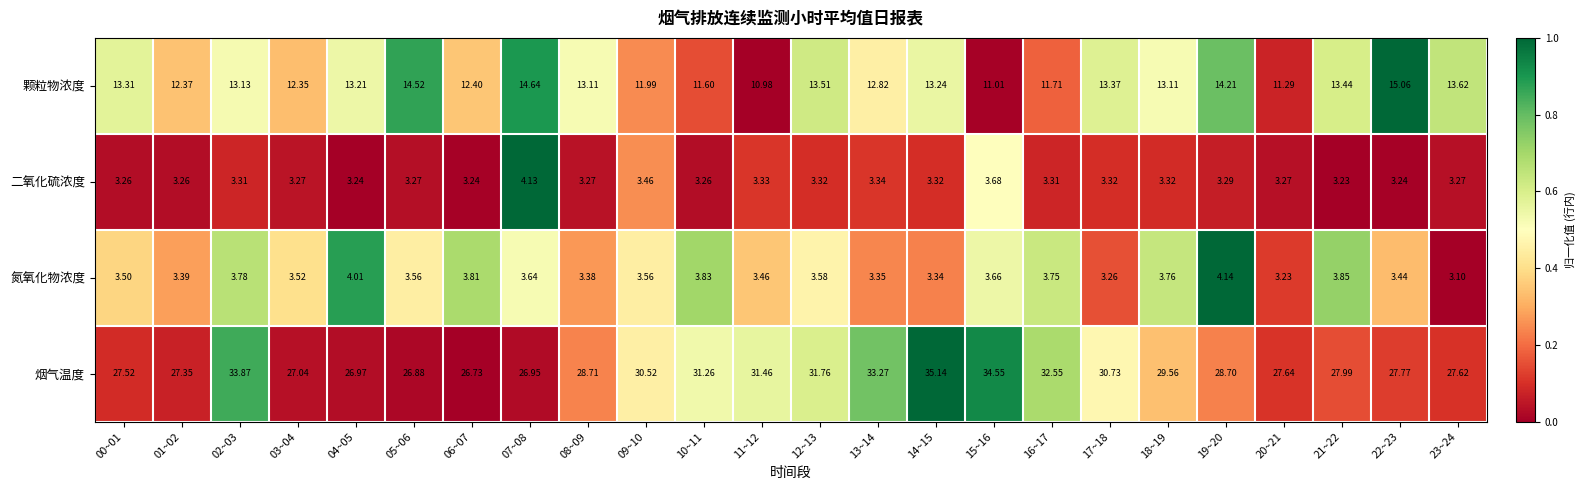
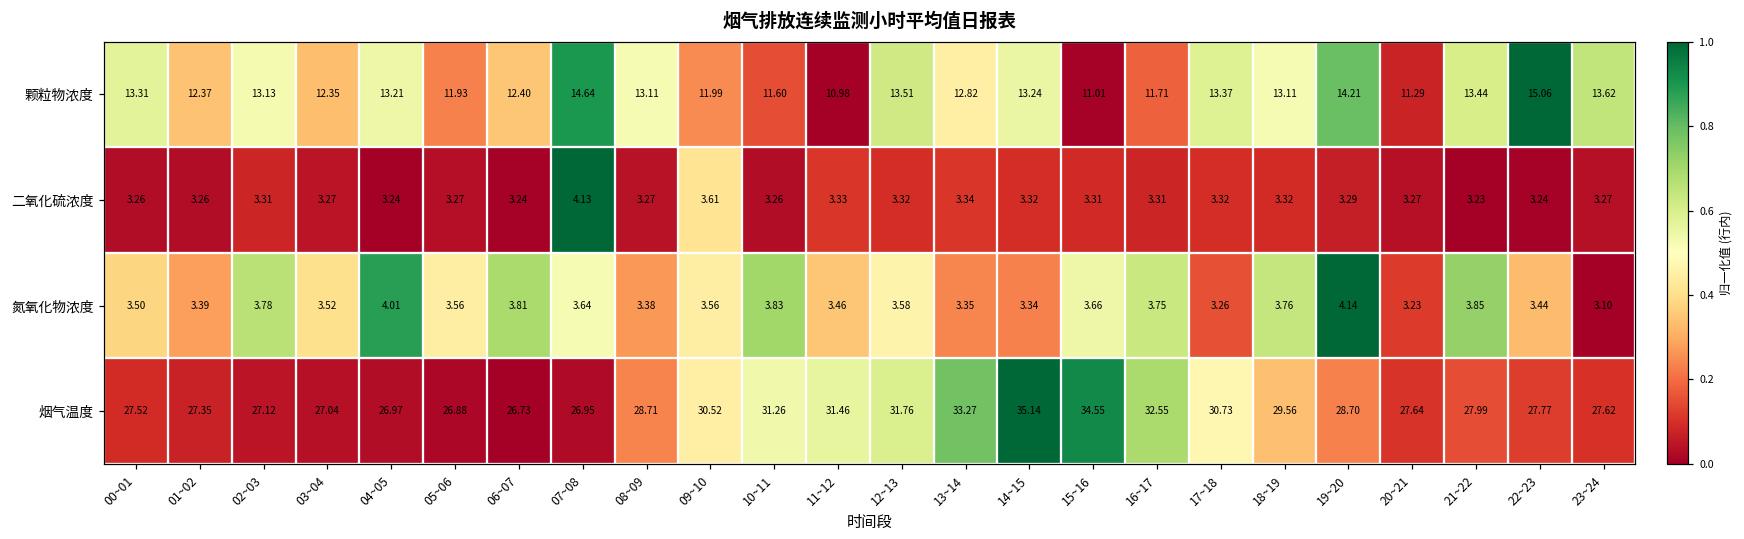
颗粒物浓度, 05~06: 14.52 -> 11.93
二氧化硫浓度, 09~10: 3.46 -> 3.61
二氧化硫浓度, 15~16: 3.68 -> 3.31
烟气温度, 02~03: 33.87 -> 27.12
